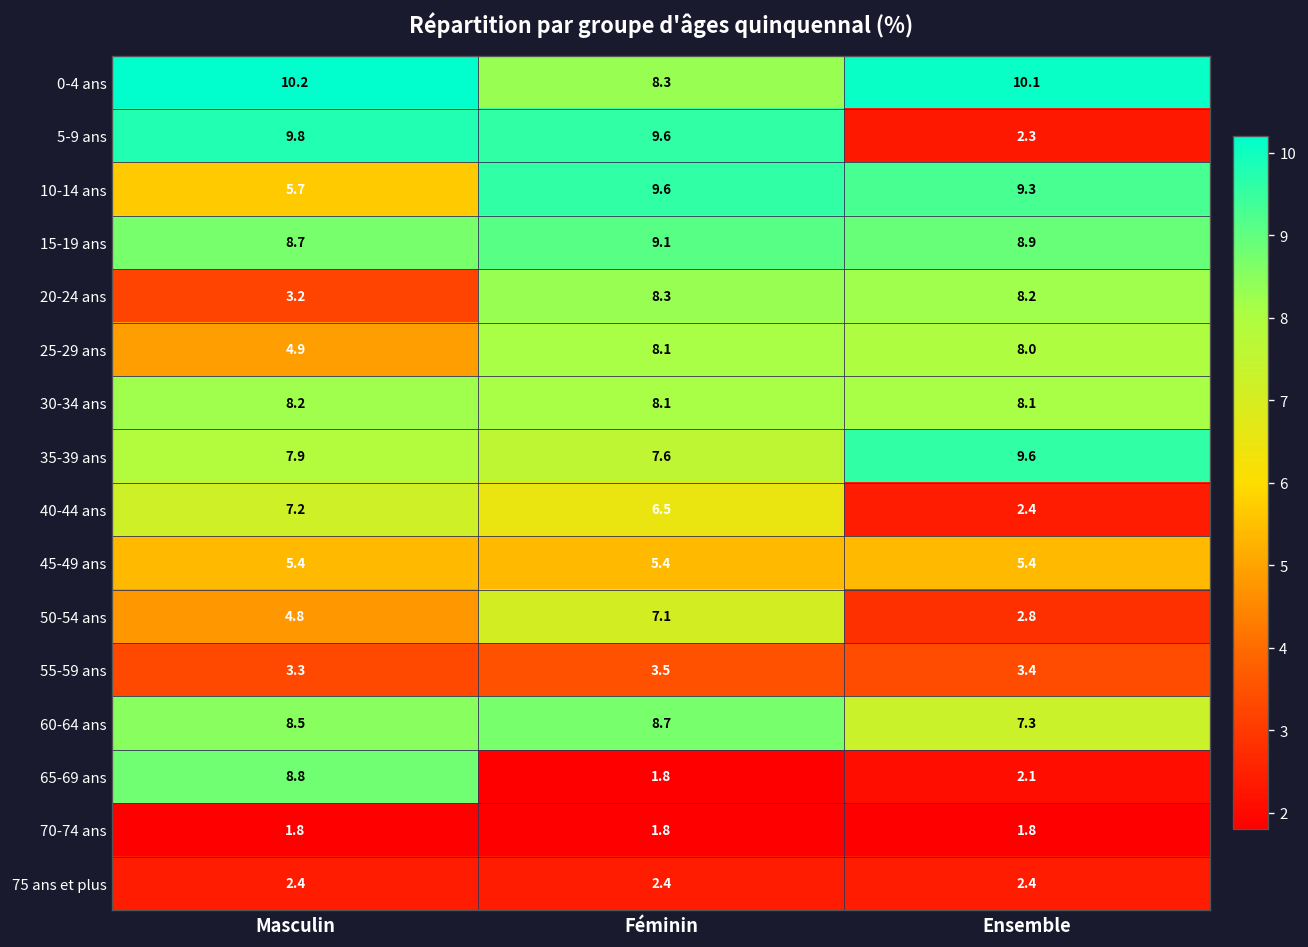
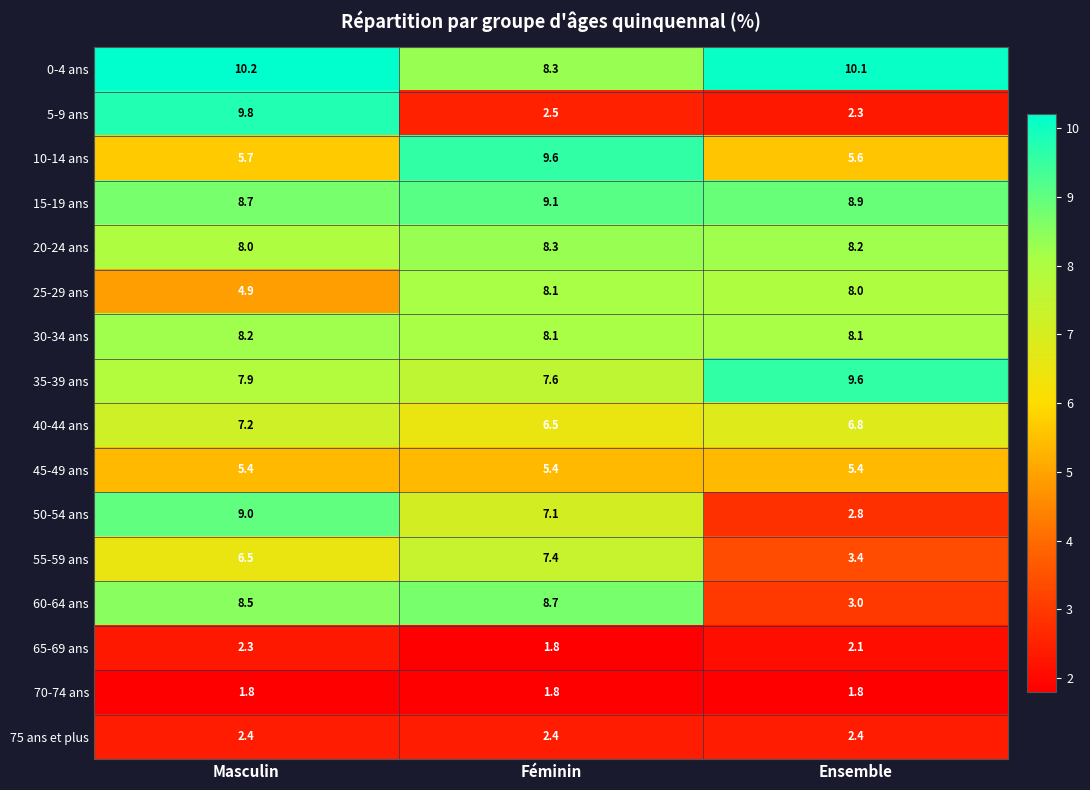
5-9 ans, Féminin: 9.6 -> 2.5
10-14 ans, Ensemble: 9.3 -> 5.6
20-24 ans, Masculin: 3.2 -> 8.0
40-44 ans, Ensemble: 2.4 -> 6.8
50-54 ans, Masculin: 4.8 -> 9.0
55-59 ans, Masculin: 3.3 -> 6.5
55-59 ans, Féminin: 3.5 -> 7.4
60-64 ans, Ensemble: 7.3 -> 3.0
65-69 ans, Masculin: 8.8 -> 2.3
